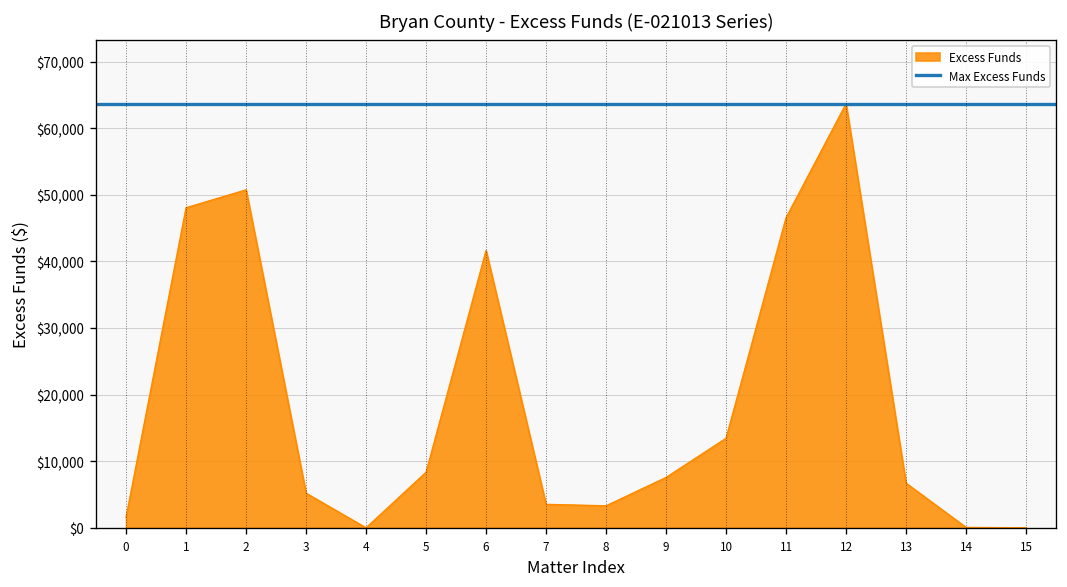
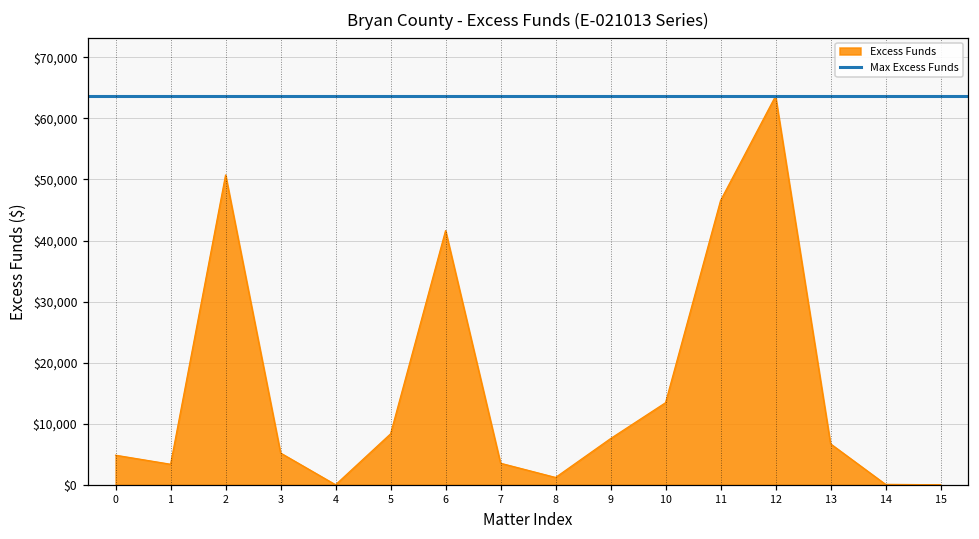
0: $2,000 -> $5,000
1: $48,000 -> $3,000
8: $3,000 -> $1,000
